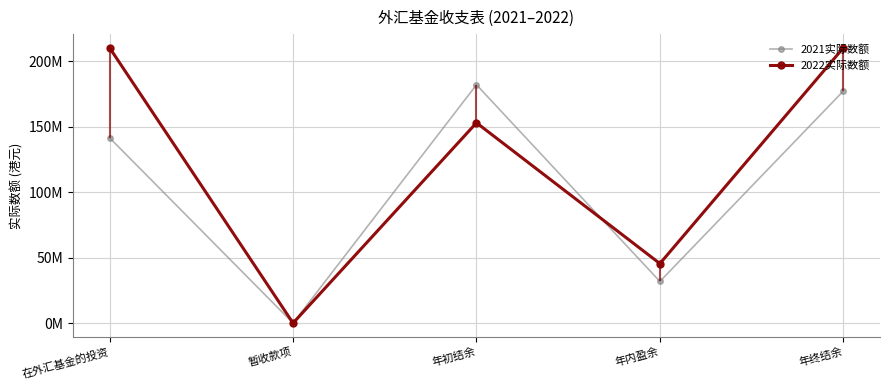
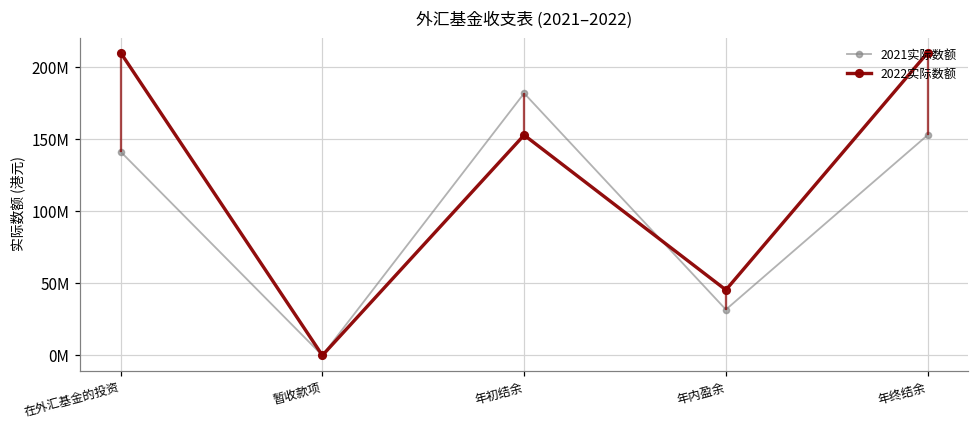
2021实际数额, 年终结余: 177000000 -> 153000000
